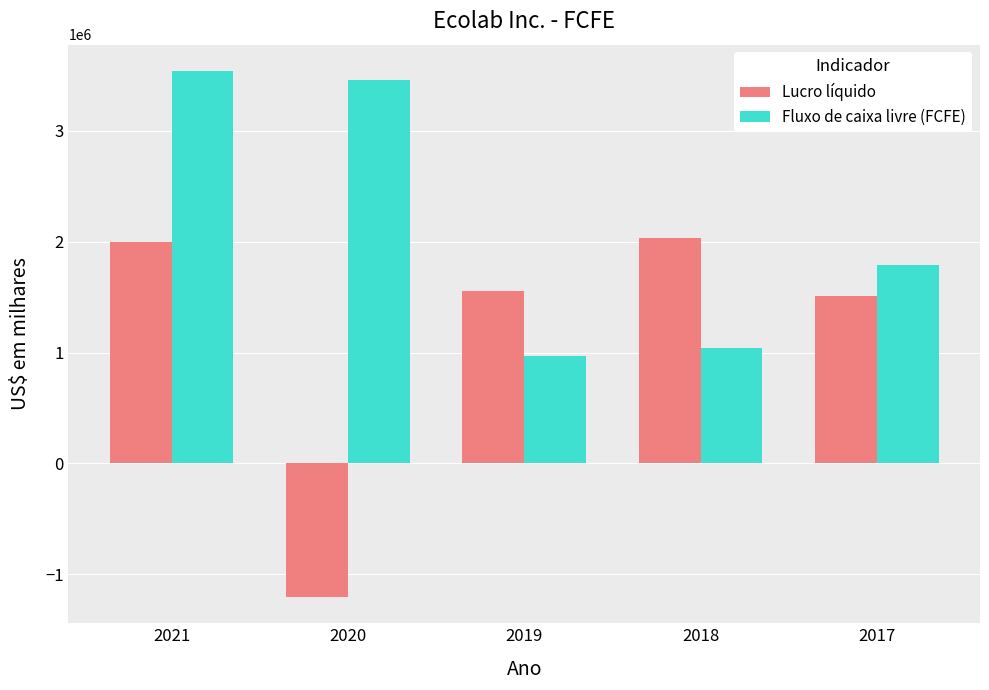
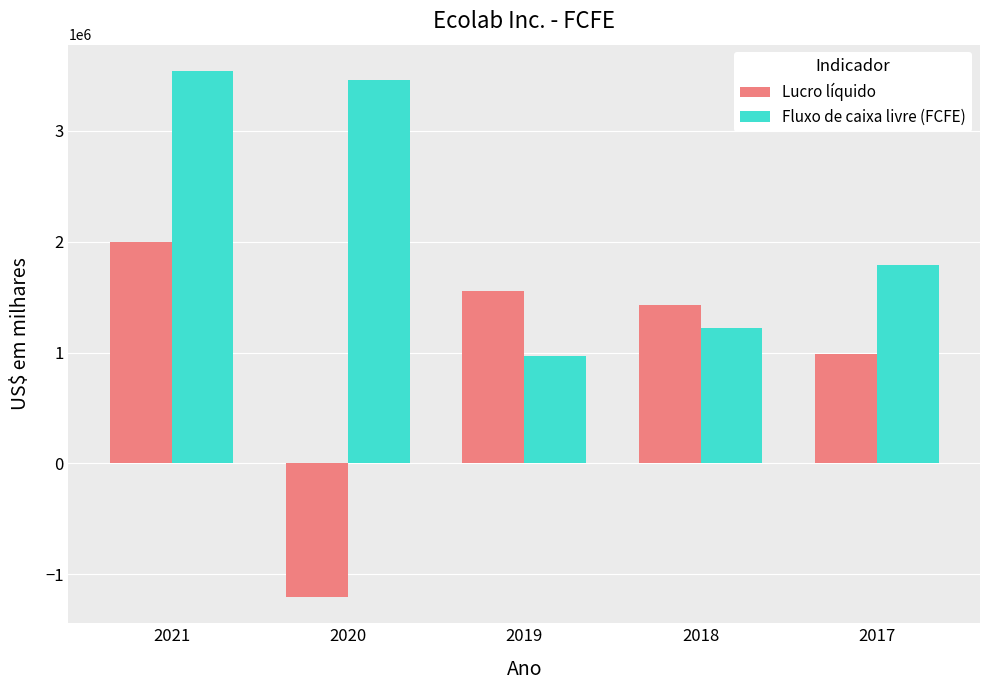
Lucro líquido, 2018: 2040000 -> 1430000
Fluxo de caixa livre (FCFE), 2018: 1040000 -> 1220000
Lucro líquido, 2017: 1510000 -> 990000
